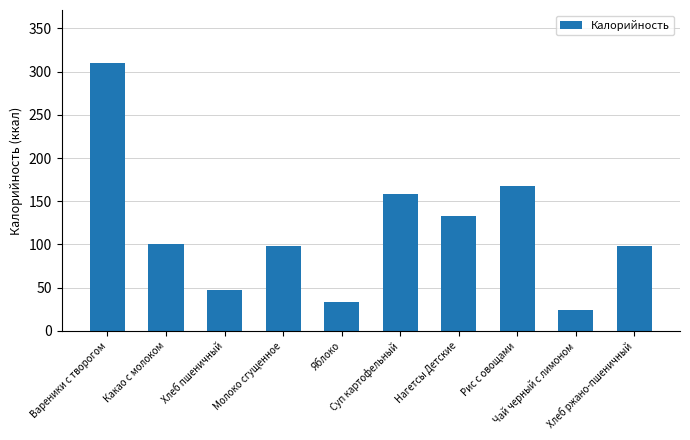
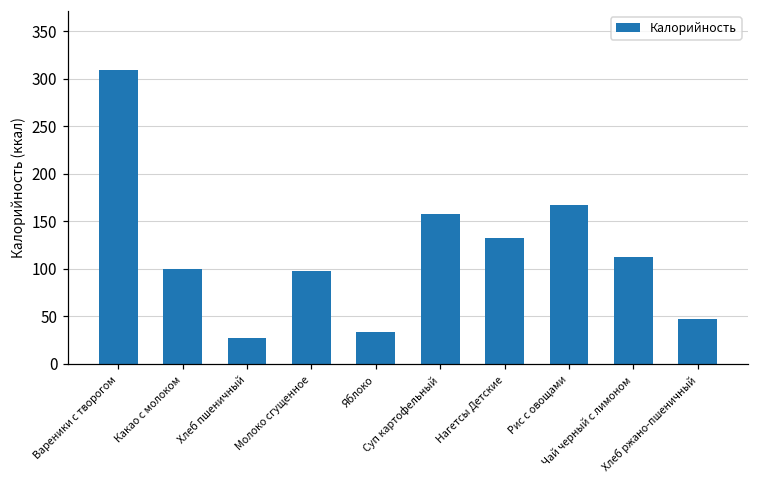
Хлеб пшеничный: 50 -> 30
Чай черный с лимоном: 20 -> 110
Хлеб ржано-пшеничный: 100 -> 50
